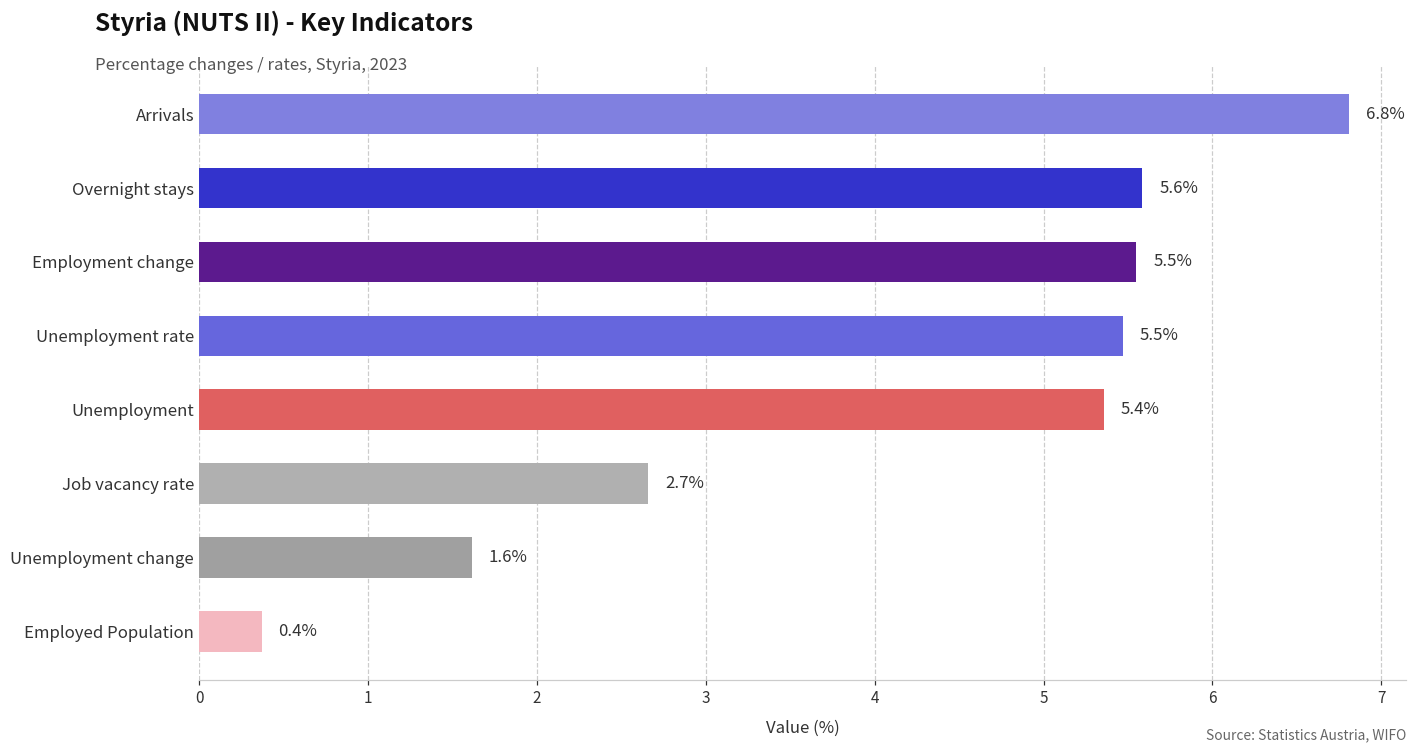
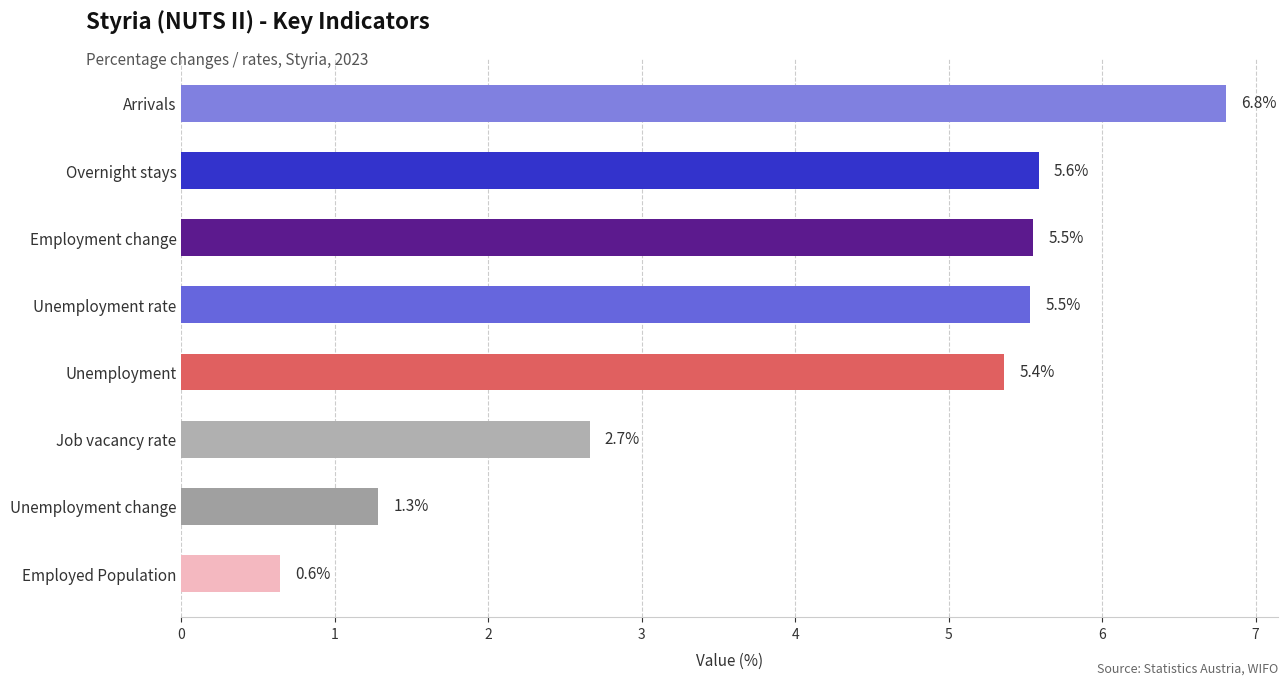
Unemployment rate: 5.47 -> 5.53
Unemployment change: 1.6% -> 1.3%
Employed Population: 0.4% -> 0.6%
